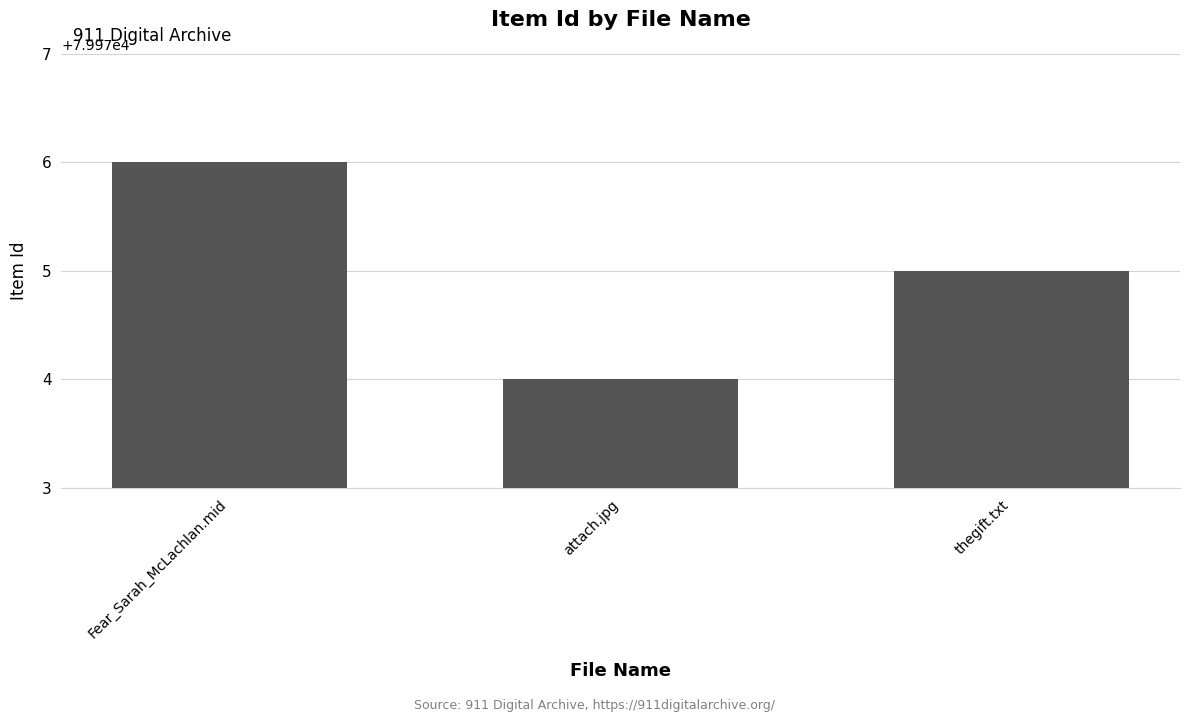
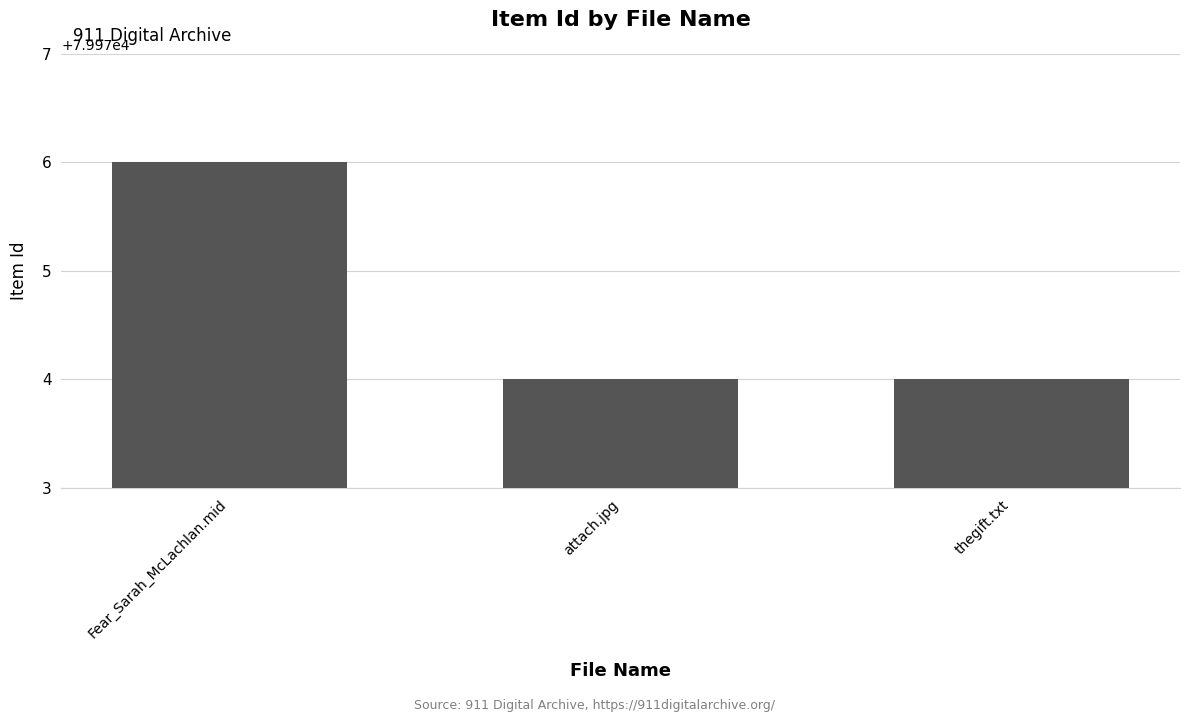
thegift.txt: 79975 -> 79974
